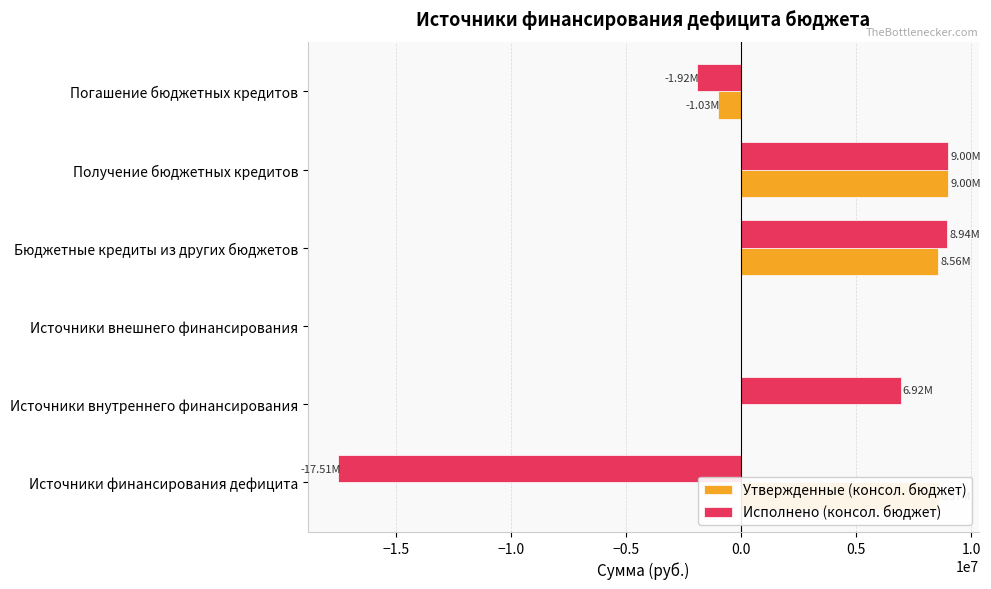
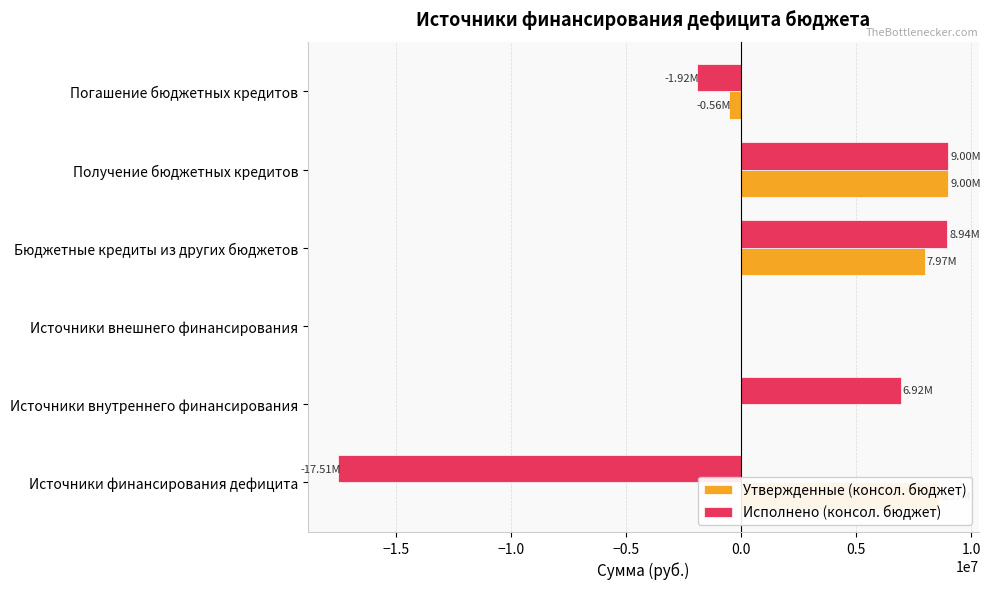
Утвержденные (консол. бюджет), Погашение бюджетных кредитов: -1.03M -> -0.56M
Утвержденные (консол. бюджет), Бюджетные кредиты из других бюджетов: 8.56M -> 7.97M
